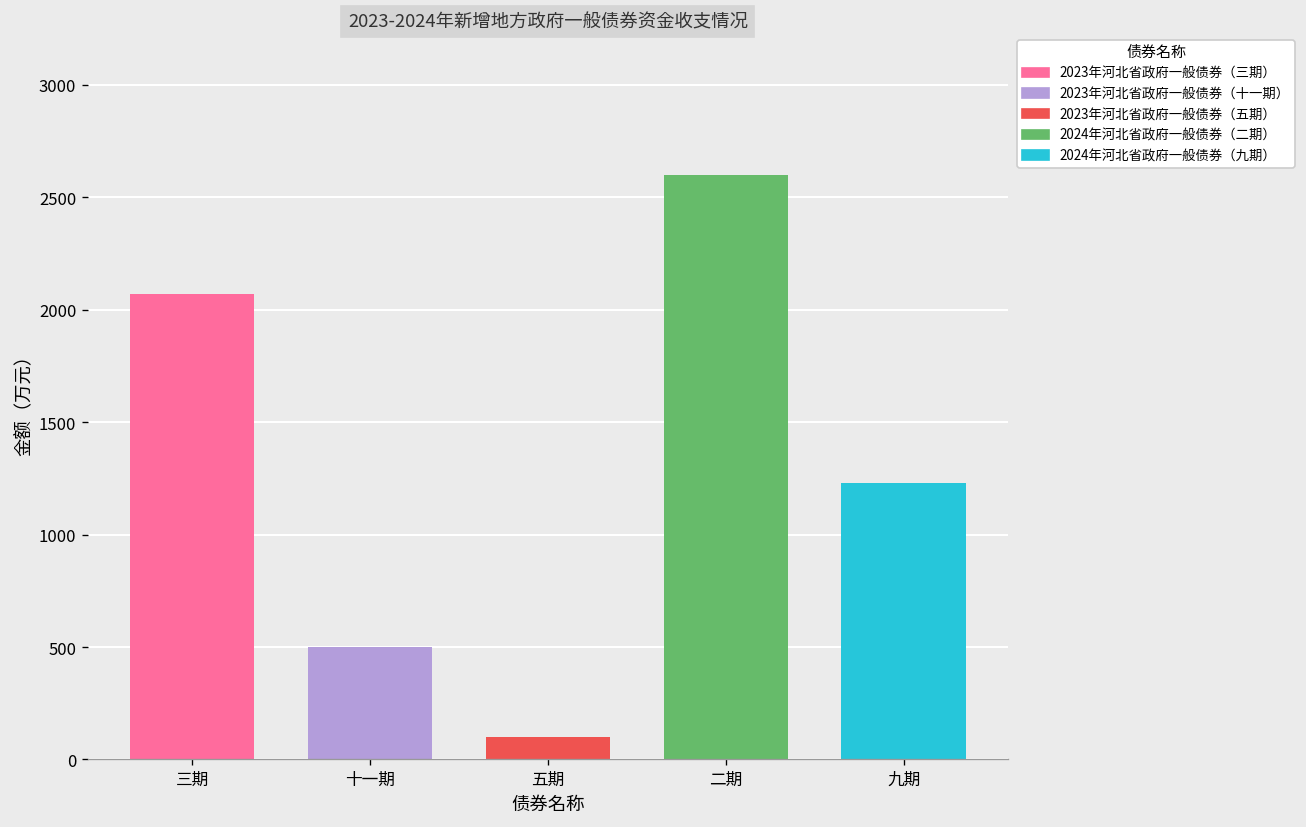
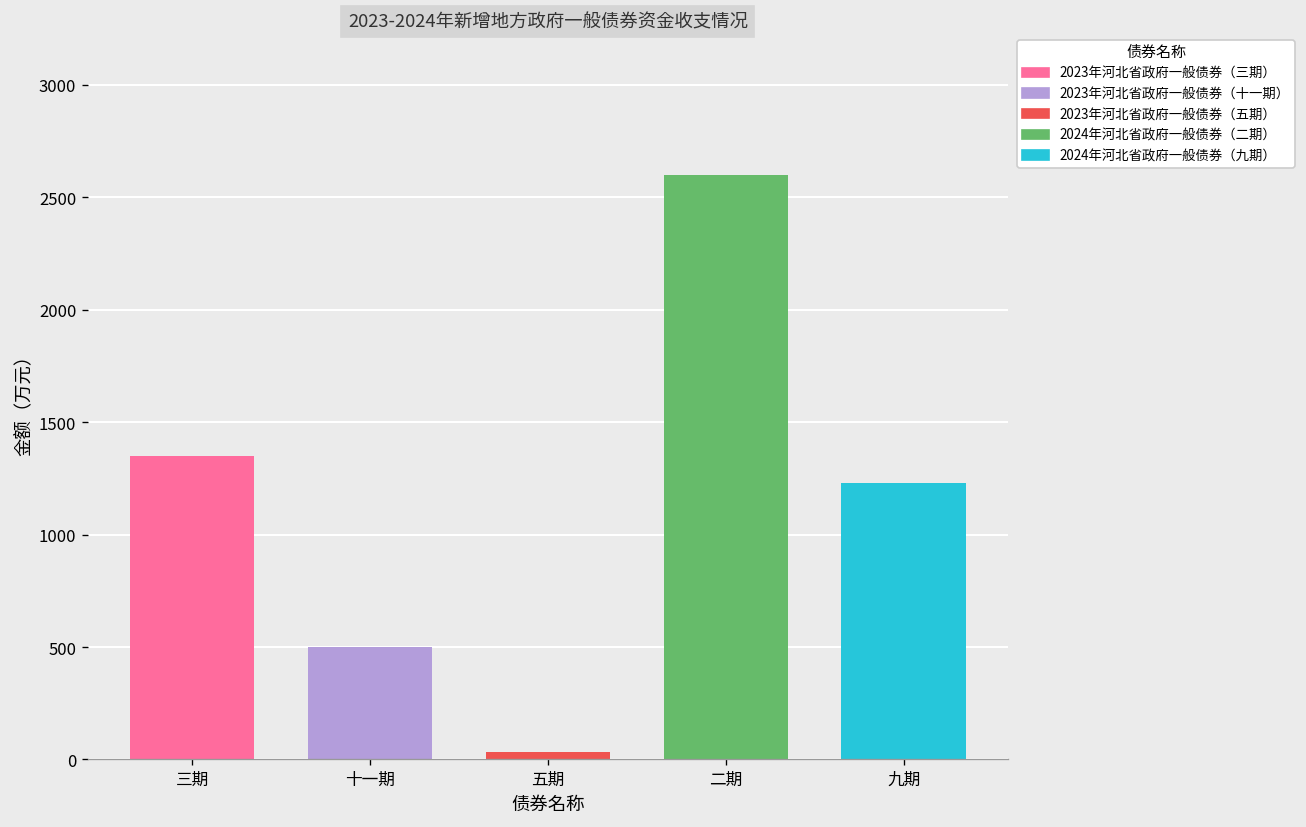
三期: 2070 -> 1350
五期: 100 -> 40
